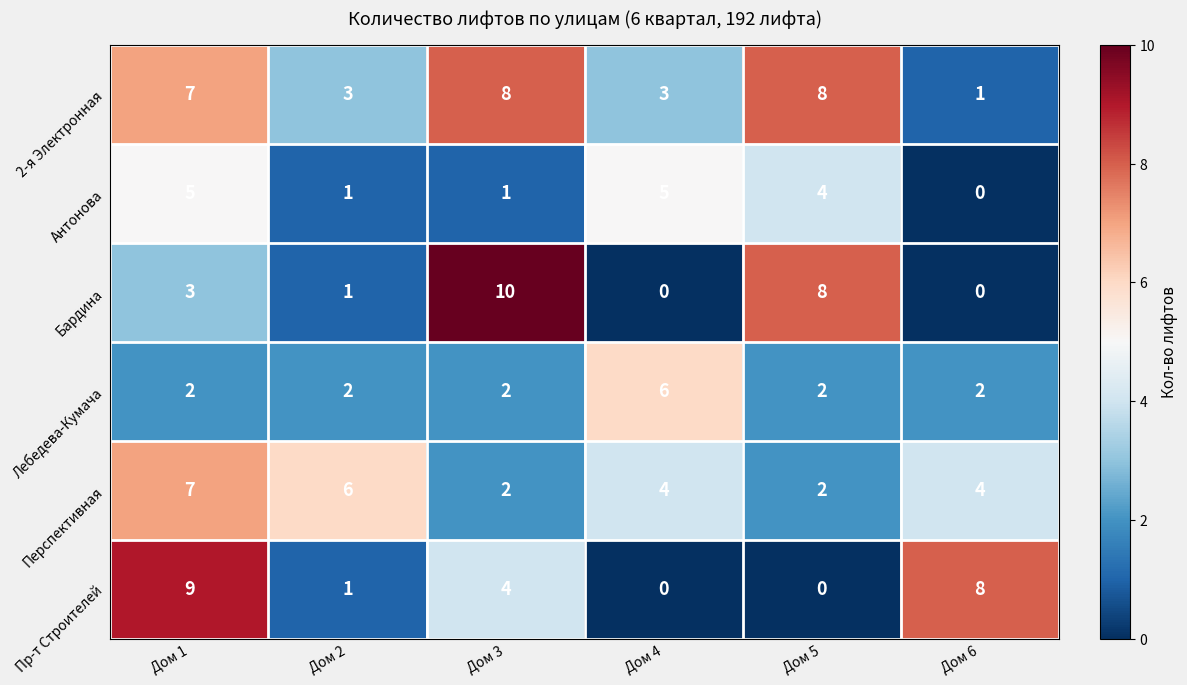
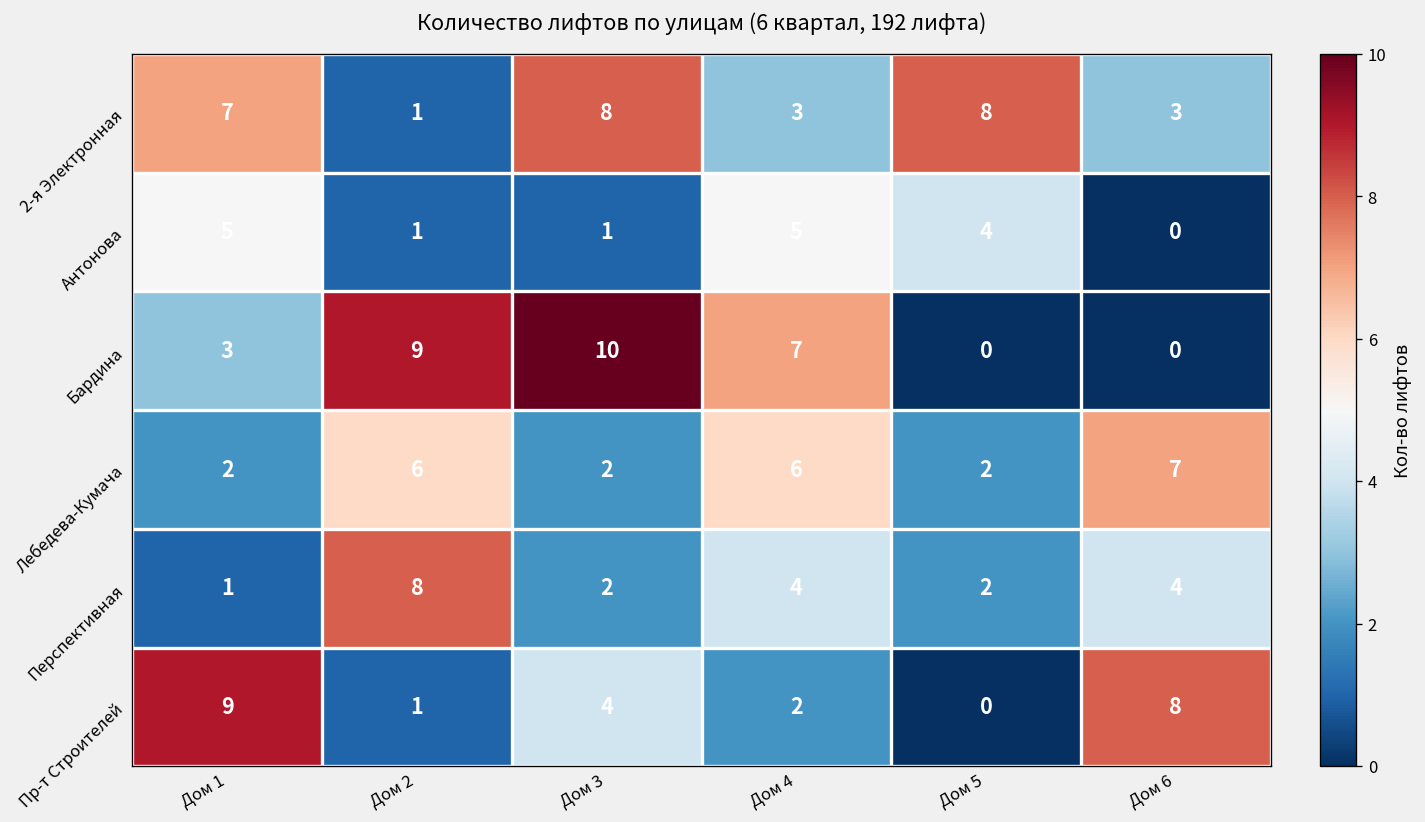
2-я Электронная, Дом 2: 3 -> 1
2-я Электронная, Дом 6: 1 -> 3
Бардина, Дом 2: 1 -> 9
Бардина, Дом 4: 0 -> 7
Бардина, Дом 5: 8 -> 0
Лебедева-Кумача, Дом 2: 2 -> 6
Лебедева-Кумача, Дом 6: 2 -> 7
Перспективная, Дом 1: 7 -> 1
Перспективная, Дом 2: 6 -> 8
Пр-т Строителей, Дом 4: 0 -> 2
